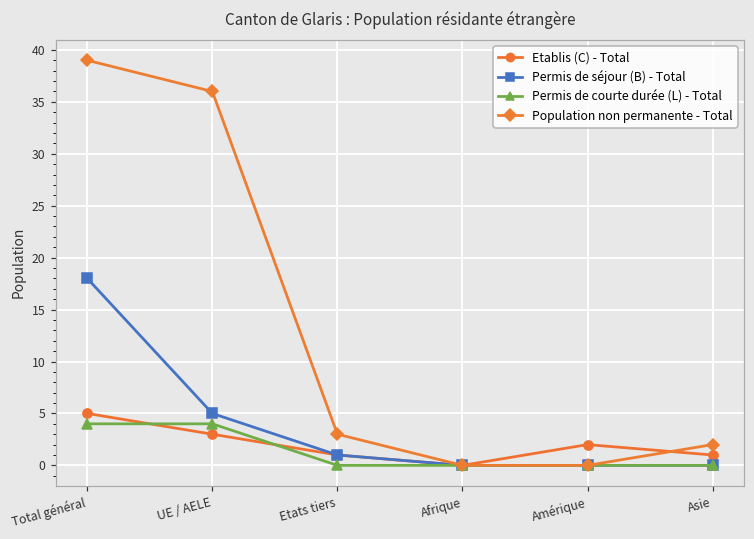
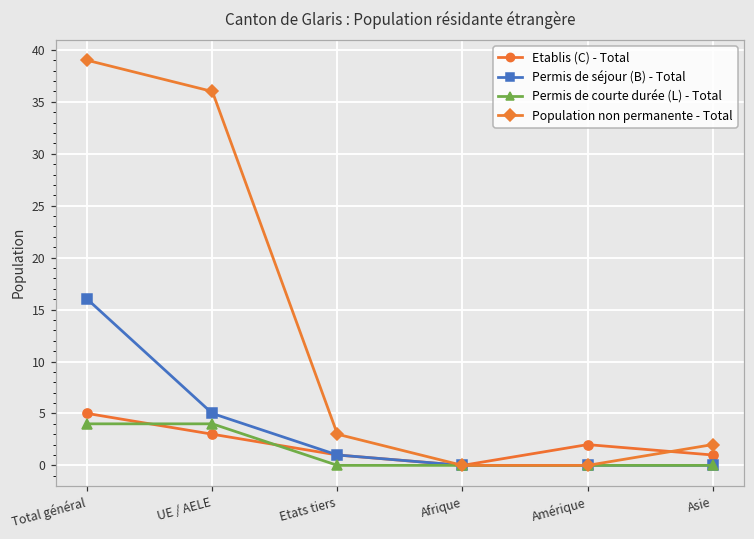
Permis de séjour (B) - Total, Total général: 18 -> 16
